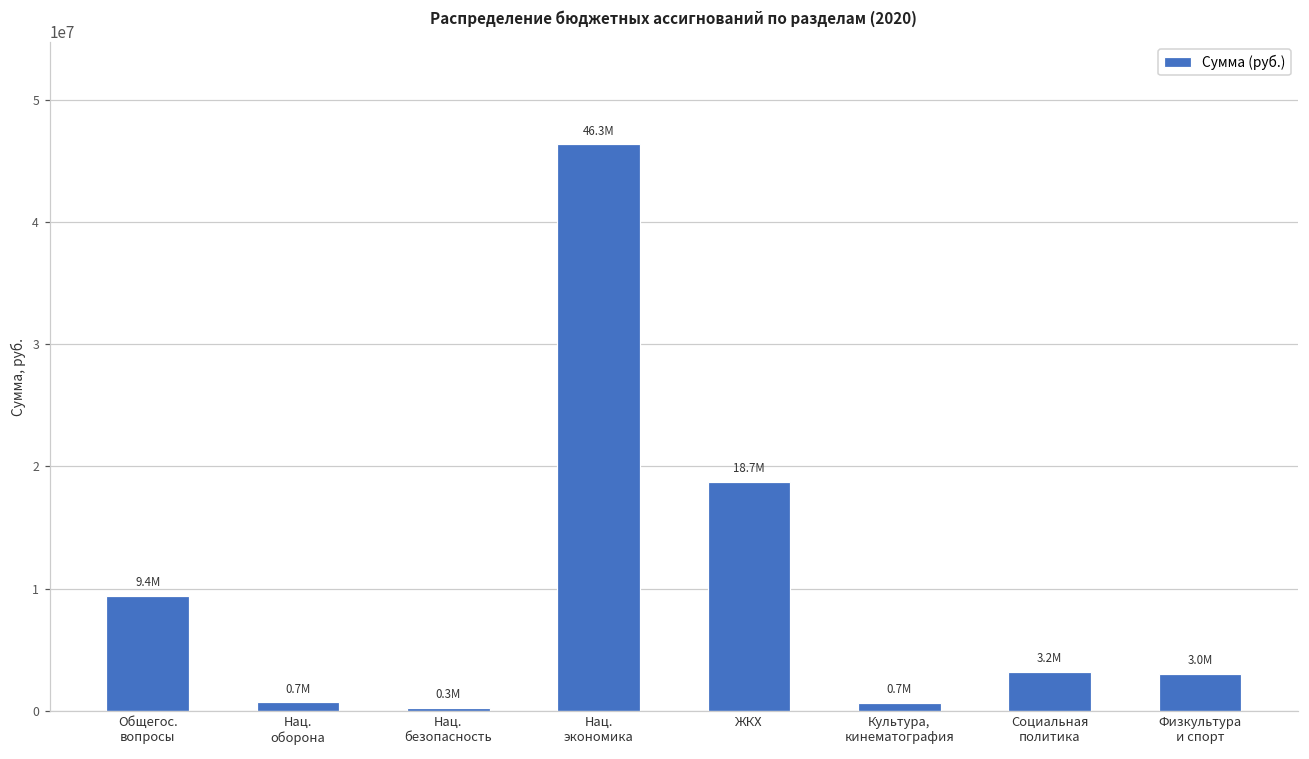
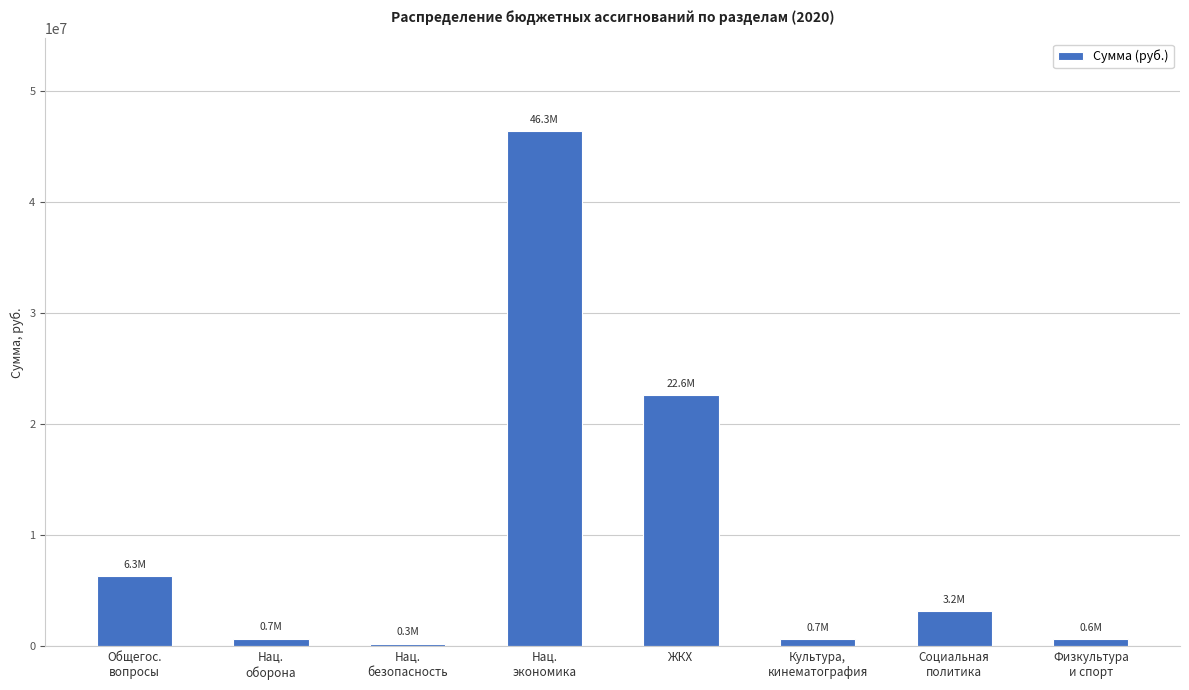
Общегос. вопросы: 9.4M -> 6.3M
ЖКХ: 18.7M -> 22.6M
Физкультура и спорт: 3.0M -> 0.6M
